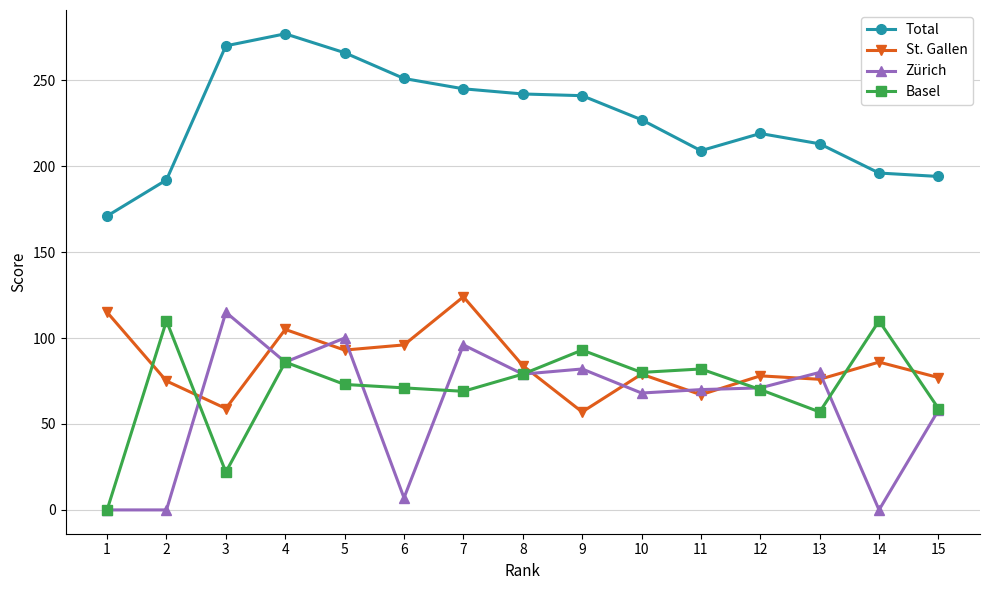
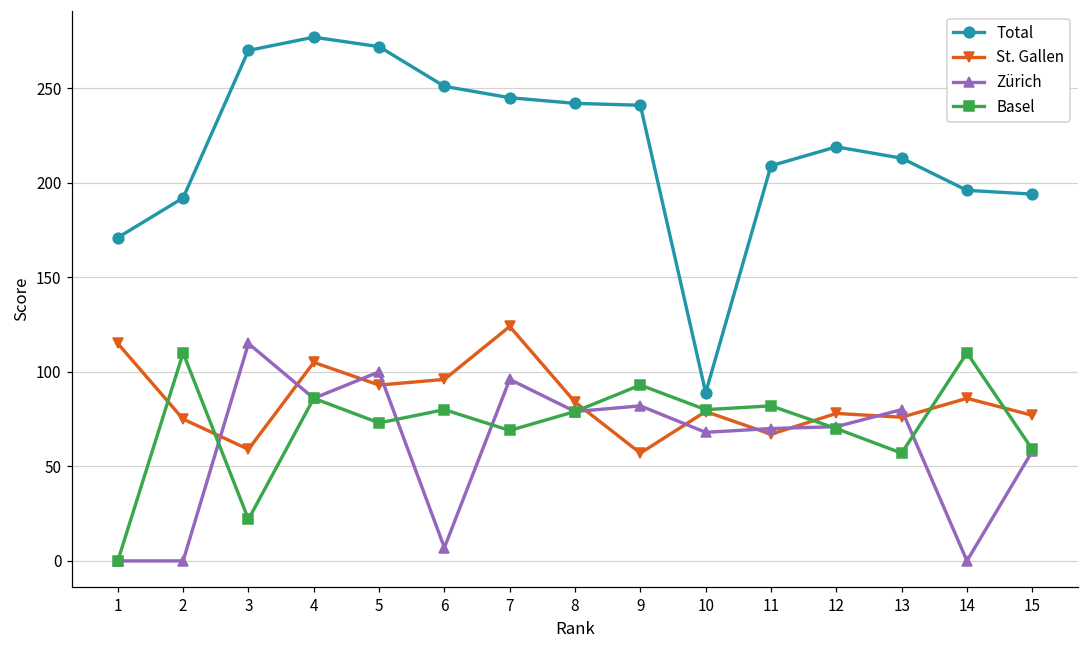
Total, 5: 266 -> 272
Basel, 6: 71 -> 80
Total, 10: 227 -> 89
